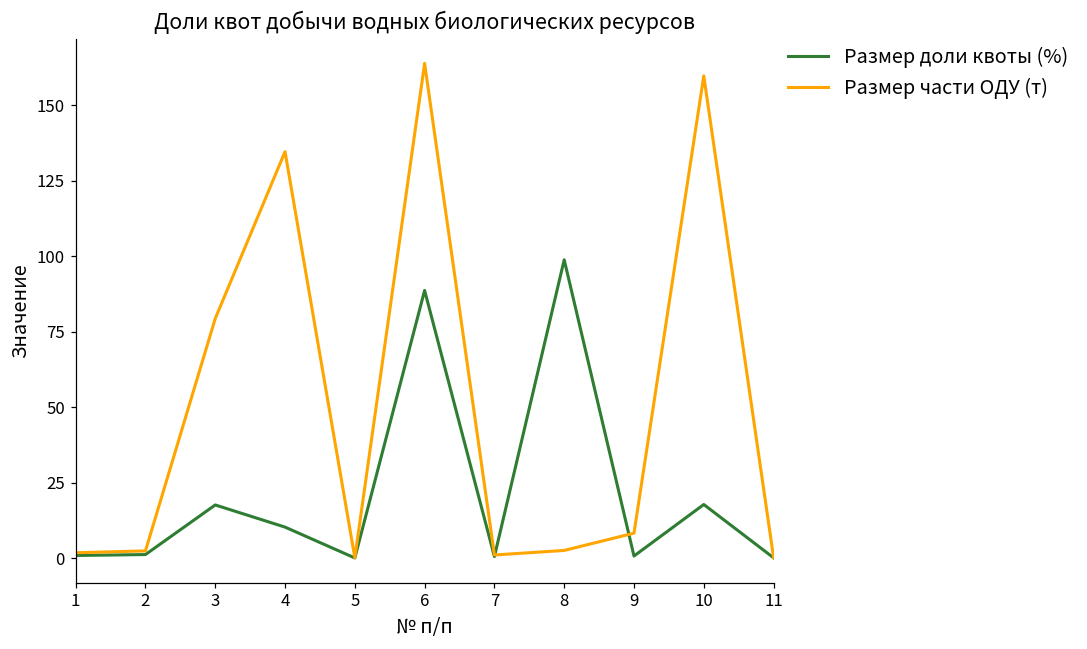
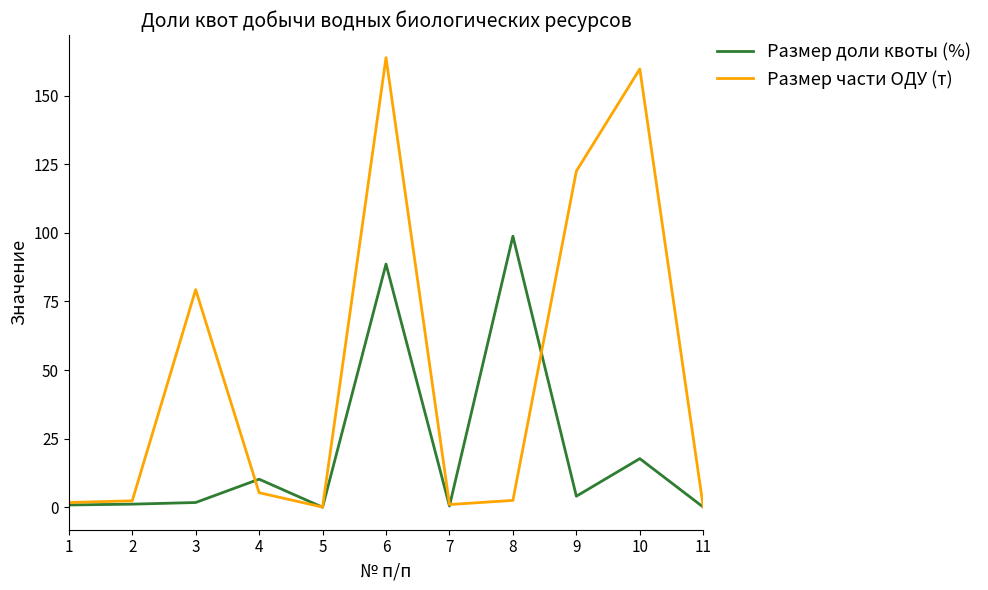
Размер доли квоты (%), 3: 18 -> 2
Размер части ОДУ (т), 4: 135 -> 5
Размер доли квоты (%), 9: 1 -> 4
Размер части ОДУ (т), 9: 8 -> 122
